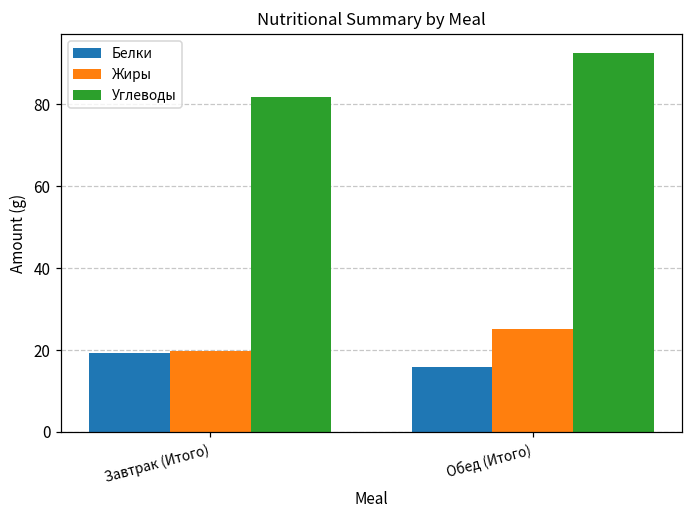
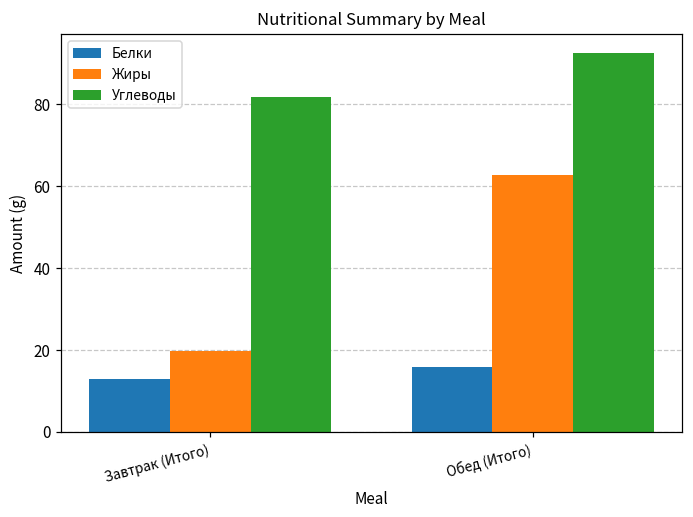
Белки, Завтрак (Итого): 19 -> 13
Жиры, Обед (Итого): 25 -> 63
